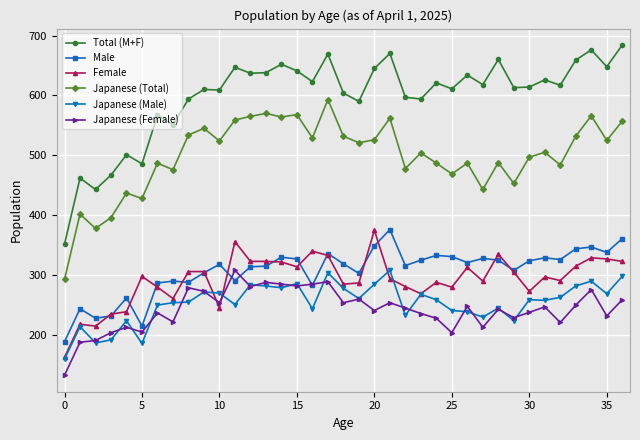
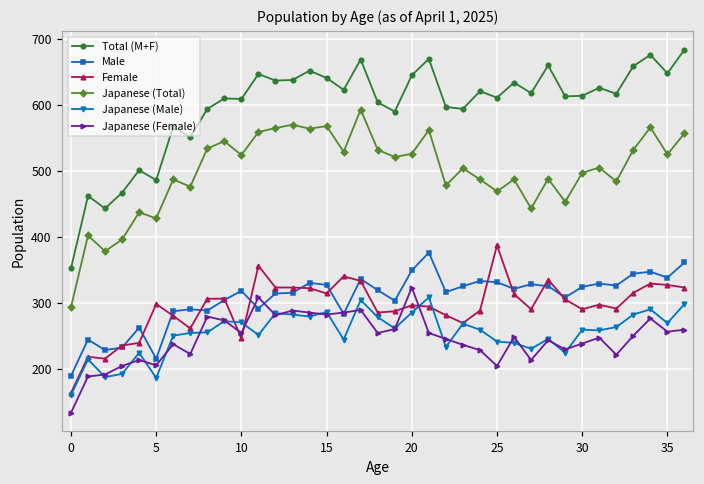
Female, 20: 380 -> 300
Japanese (Female), 20: 240 -> 320
Female, 25: 280 -> 390
Female, 30: 270 -> 290
Japanese (Female), 35: 230 -> 260
